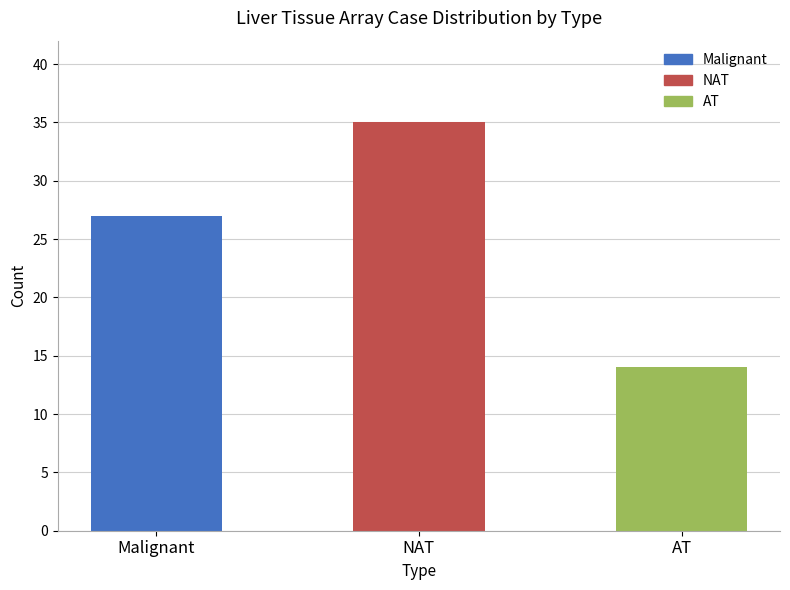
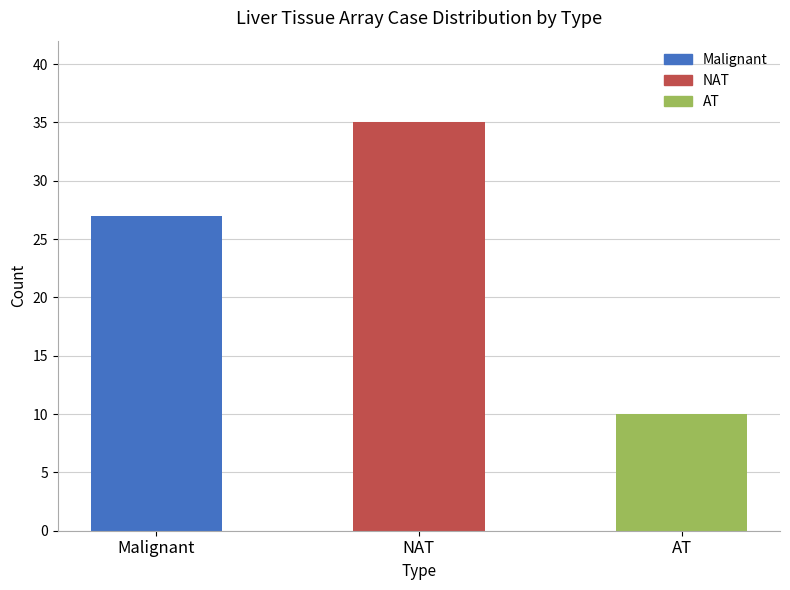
AT: 14 -> 10
